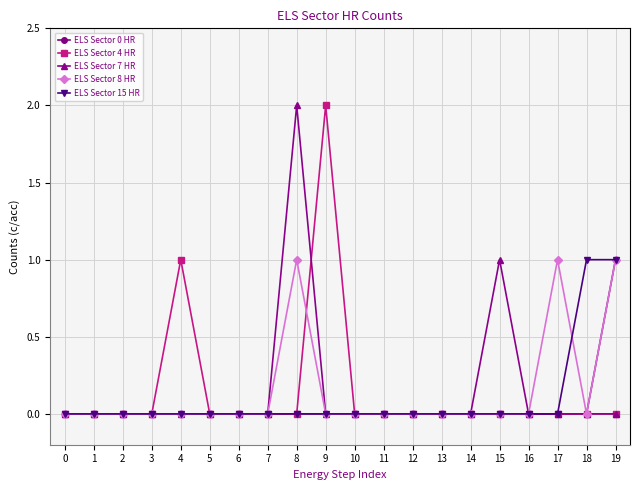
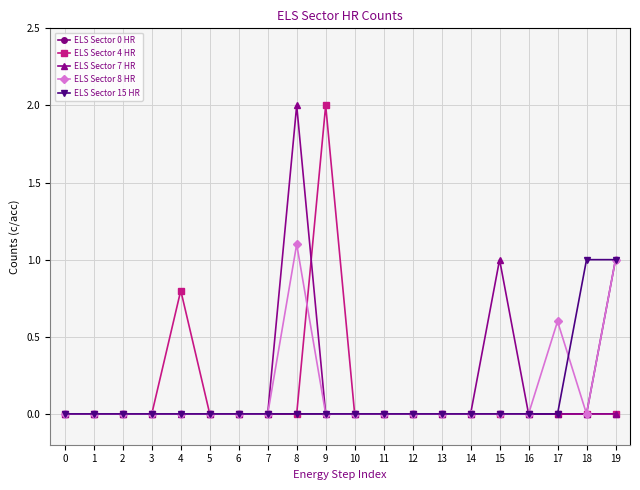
ELS Sector 4 HR, 4: 1.0 -> 0.8
ELS Sector 8 HR, 8: 1.0 -> 1.1
ELS Sector 8 HR, 17: 1.0 -> 0.6
